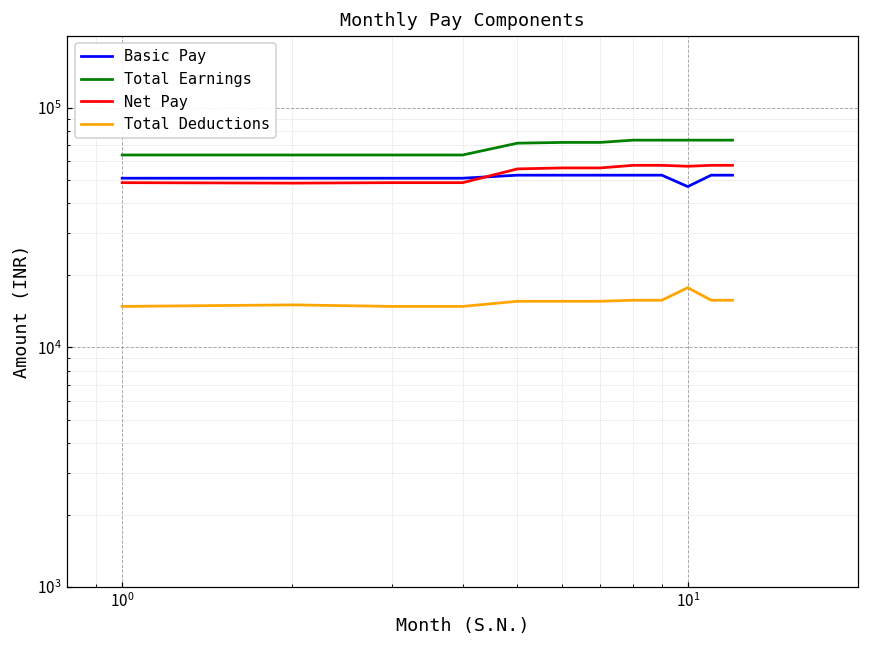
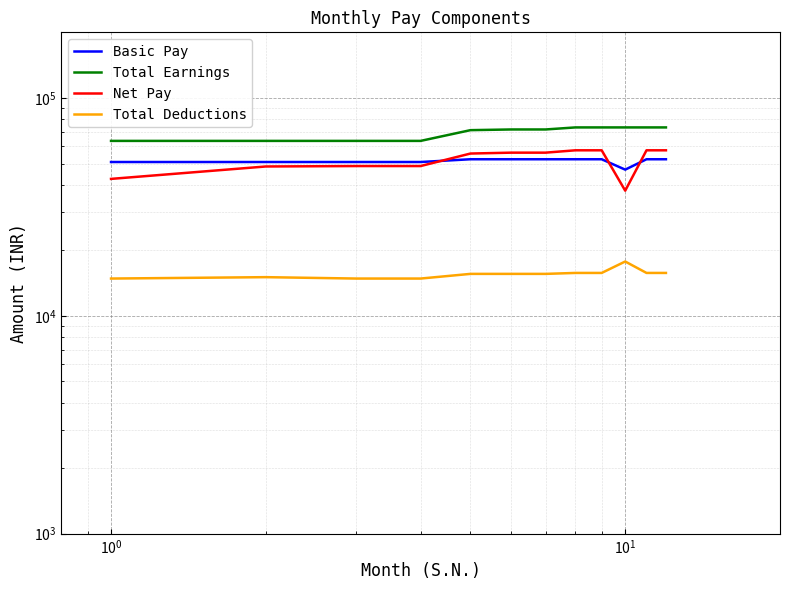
Net Pay, 10^0: 49000 -> 42000
Net Pay, 10^1: 57000 -> 38000
